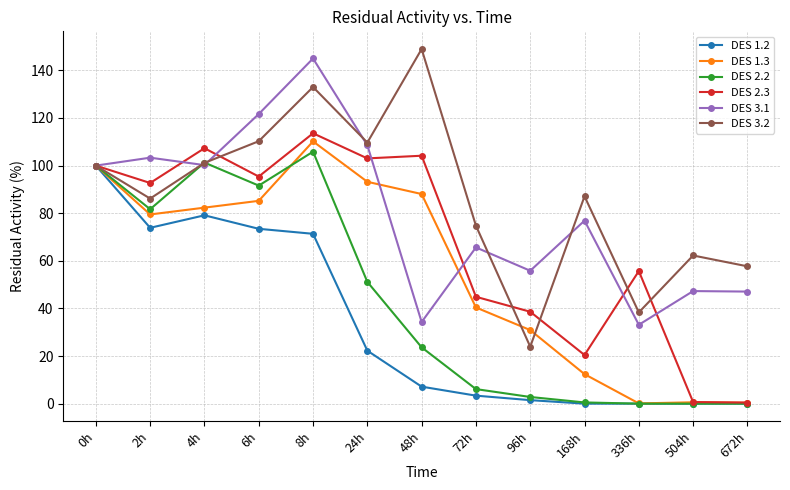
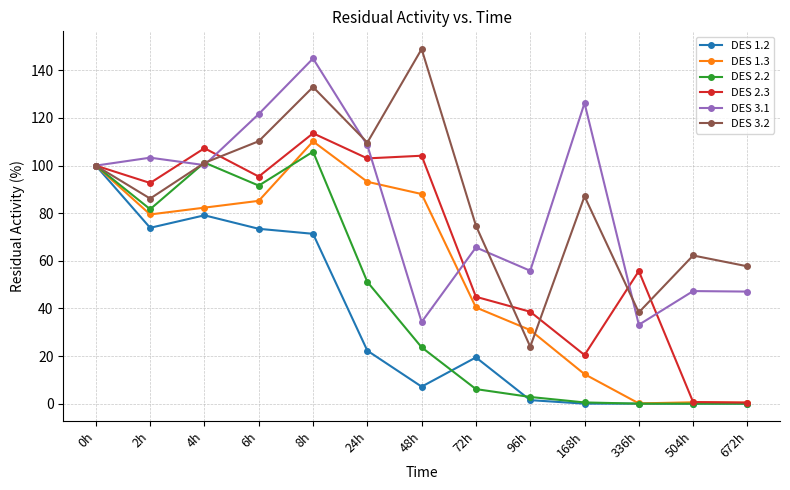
DES 1.2, 72h: 3 -> 19
DES 3.1, 168h: 77 -> 126
